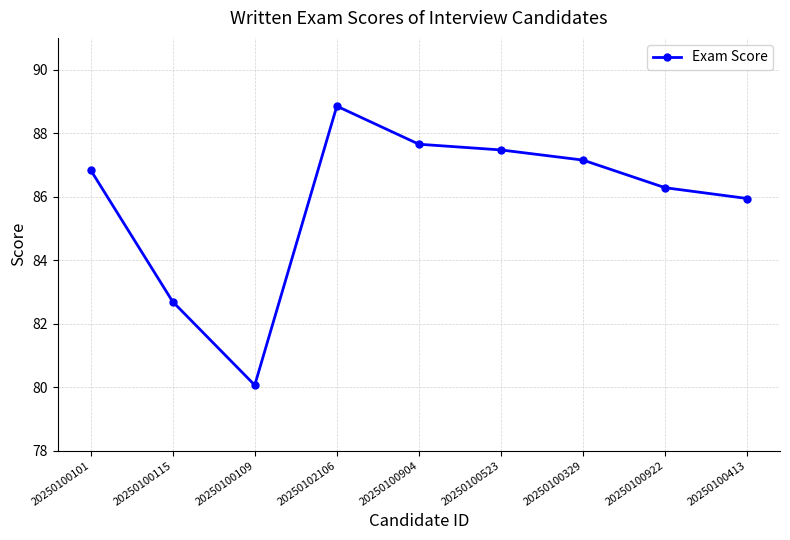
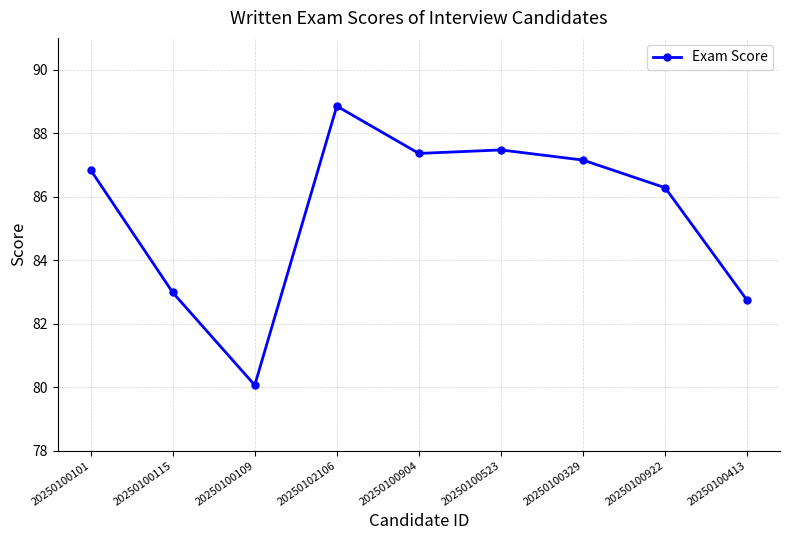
20250100115: 82.7 -> 83.0
20250100904: 87.7 -> 87.4
20250100413: 85.9 -> 82.7
